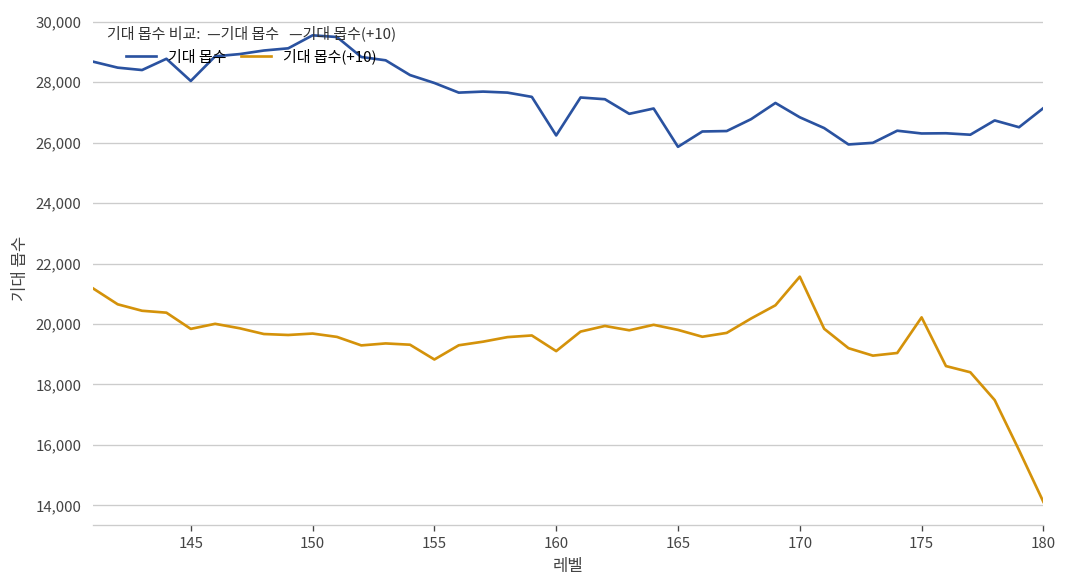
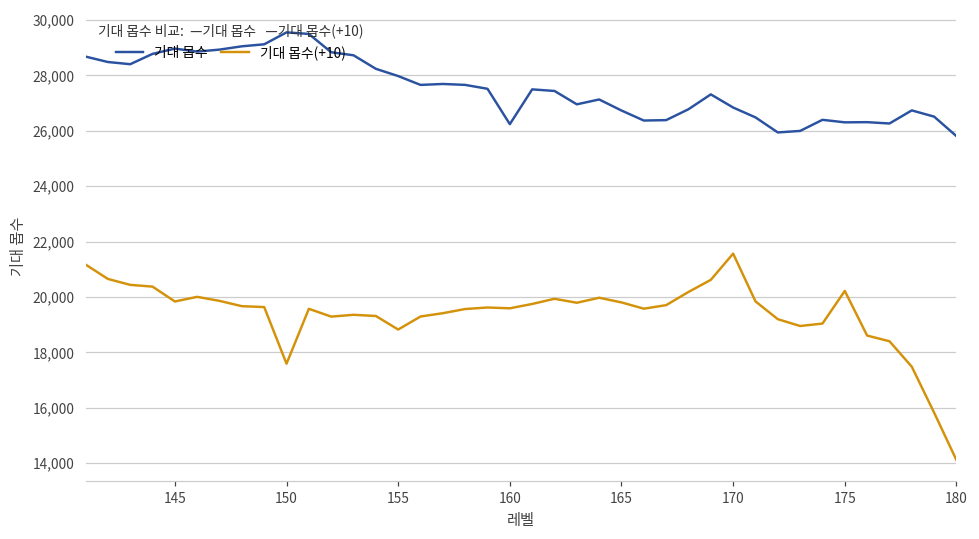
기대 몹수, 145: 28,000 -> 29,000
기대 몹수(+10), 150: 19,700 -> 17,600
기대 몹수(+10), 160: 19,100 -> 19,600
기대 몹수, 165: 25,900 -> 26,700
기대 몹수, 180: 27,100 -> 25,800
